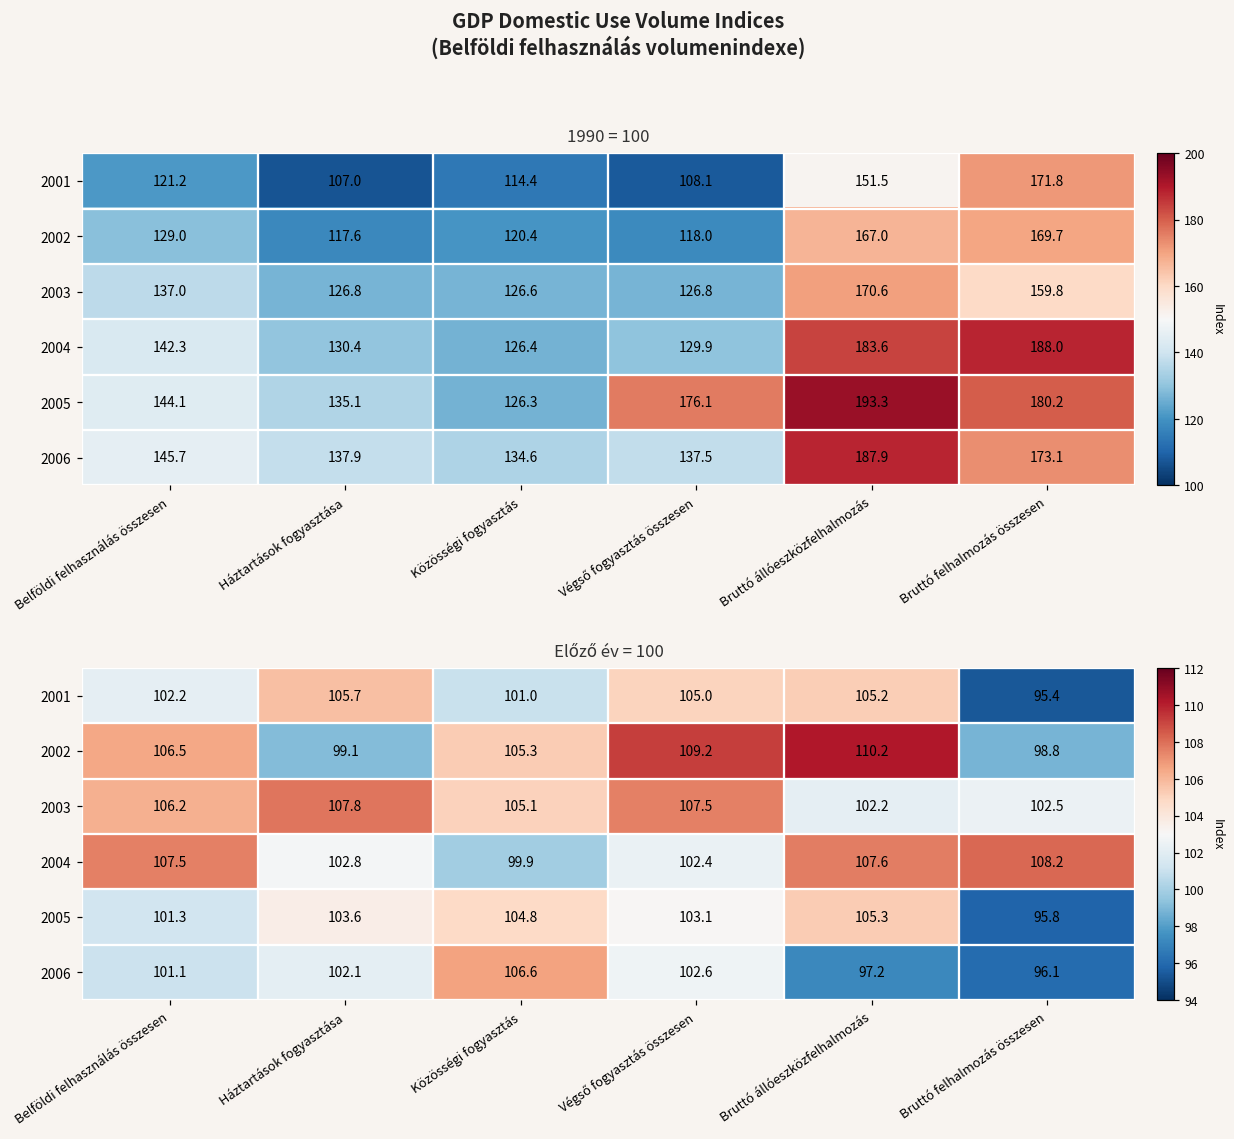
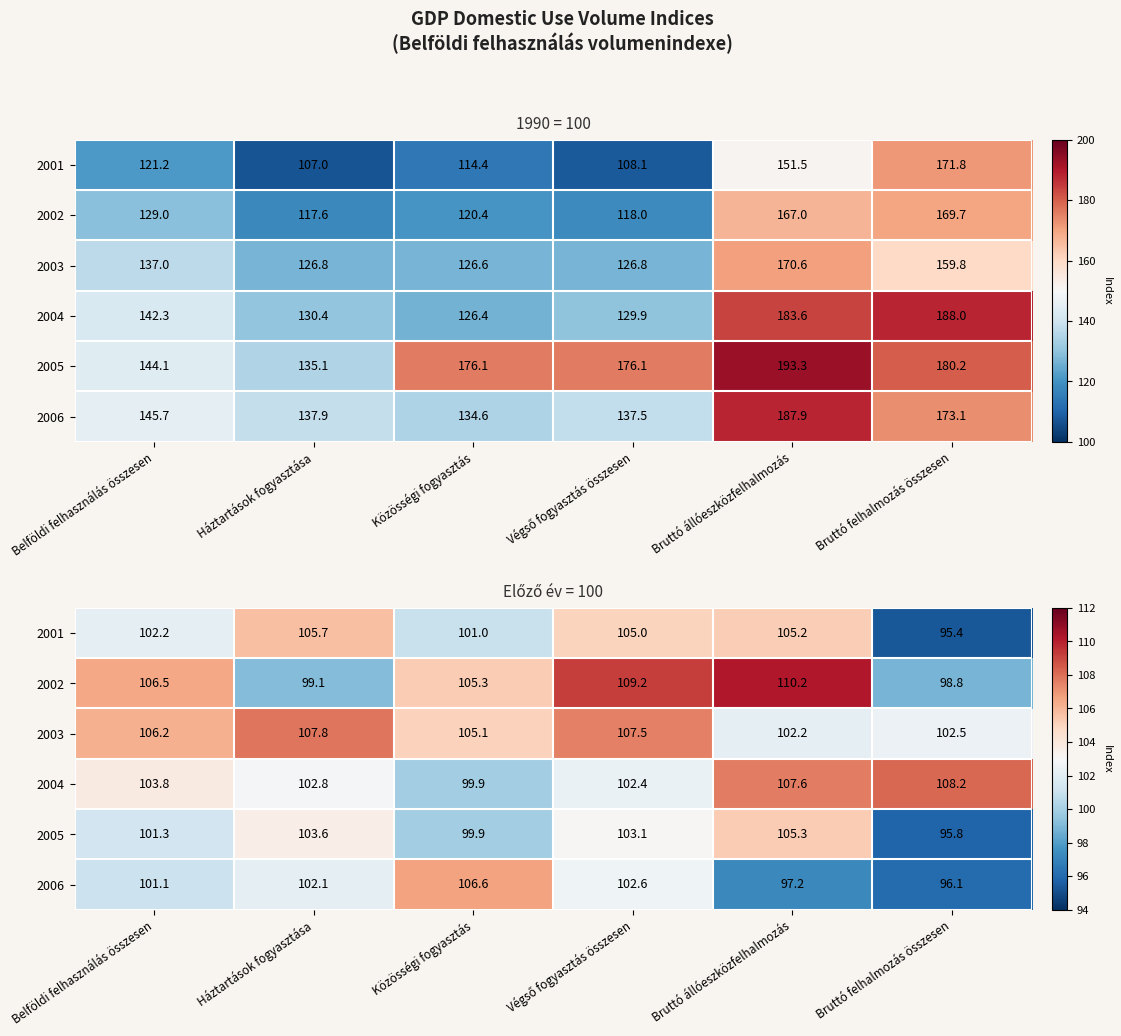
1990 = 100, 2005, Közösségi fogyasztás: 126.3 -> 176.1
Előző év = 100, 2004, Belföldi felhasználás összesen: 107.5 -> 103.8
Előző év = 100, 2005, Közösségi fogyasztás: 104.8 -> 99.9
